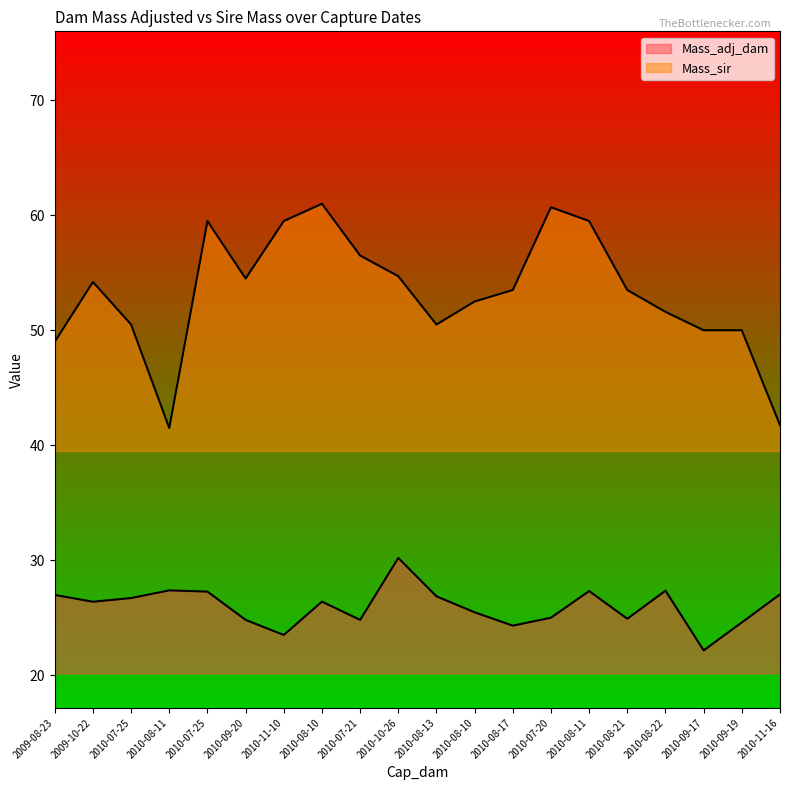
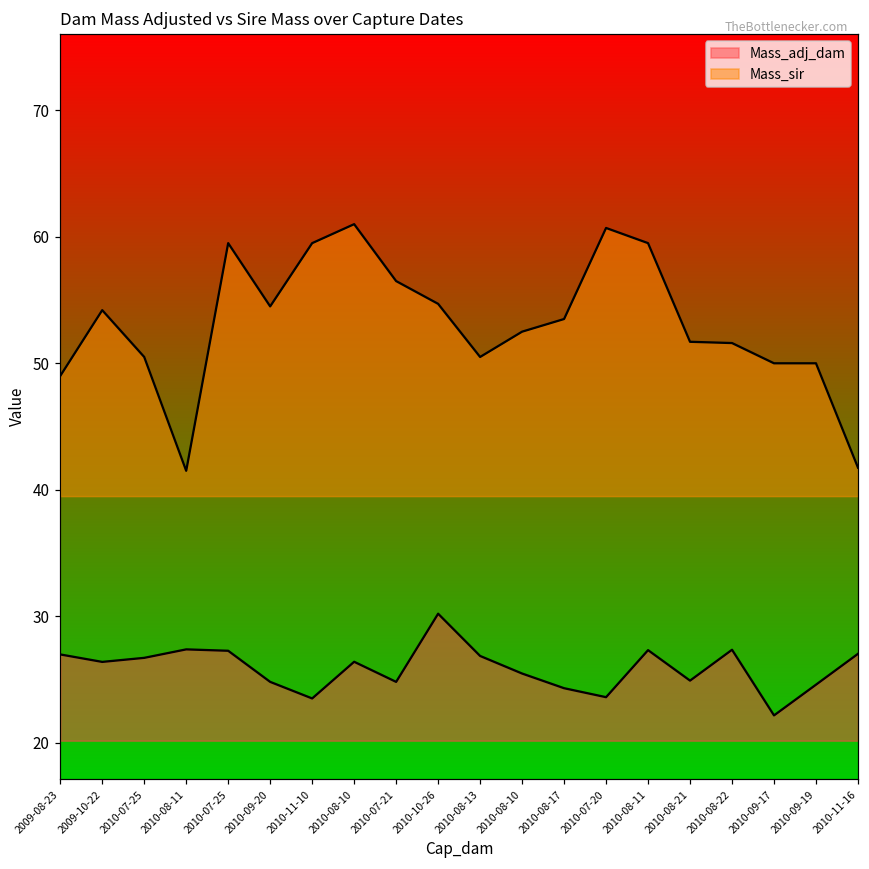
Mass_adj_dam, 2010-07-20: 25.0 -> 23.6
Mass_sir, 2010-08-21: 53.5 -> 51.7
